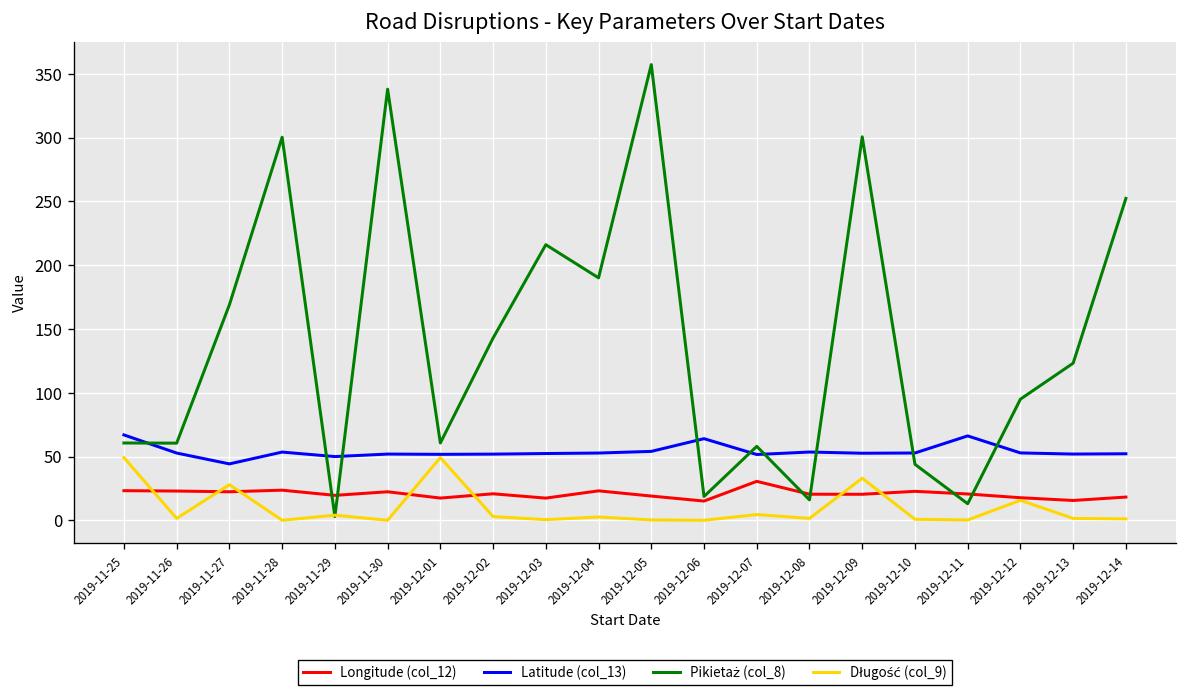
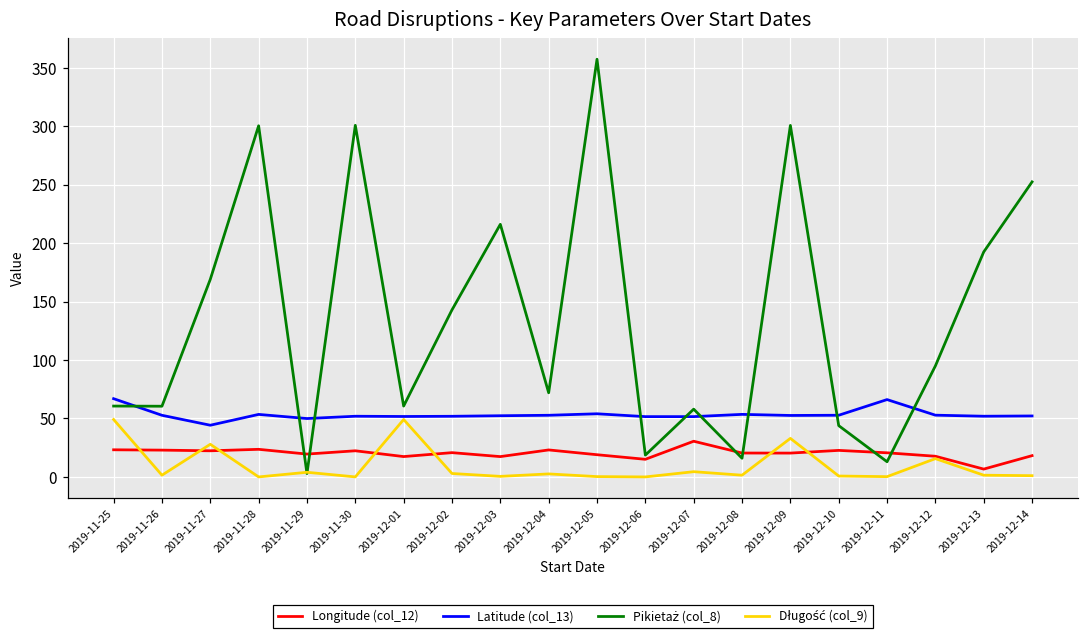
Pikietaż (col_8), 2019-11-30: 338 -> 301
Pikietaż (col_8), 2019-12-04: 190 -> 72
Latitude (col_13), 2019-12-06: 64 -> 52
Longitude (col_12), 2019-12-13: 16 -> 7
Pikietaż (col_8), 2019-12-13: 123 -> 193
